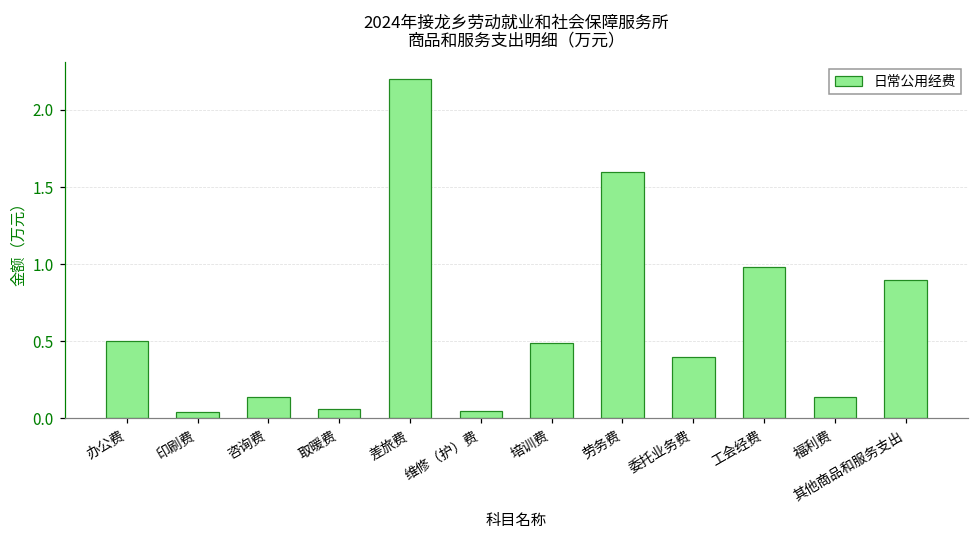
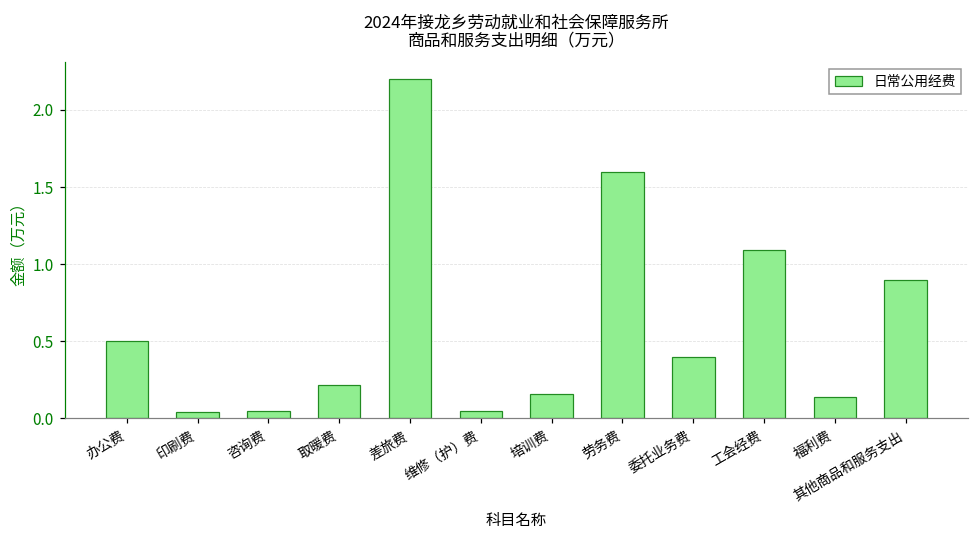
咨询费: 0.14 -> 0.05
取暖费: 0.06 -> 0.22
培训费: 0.49 -> 0.16
工会经费: 0.98 -> 1.09
